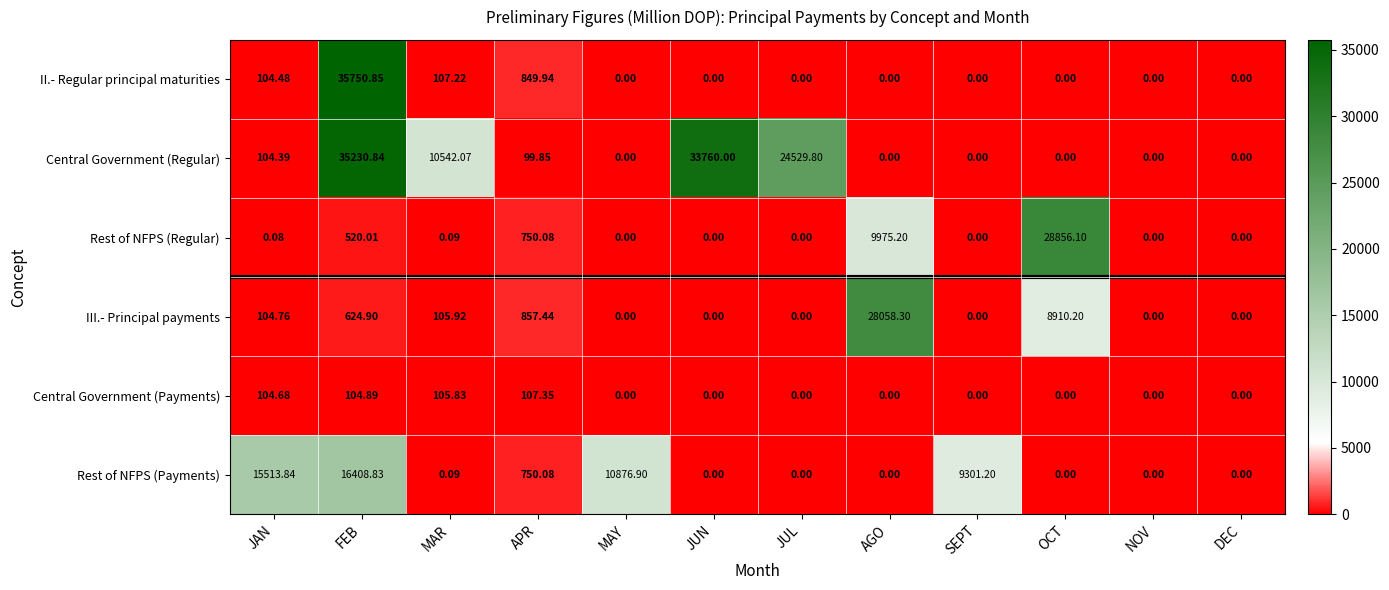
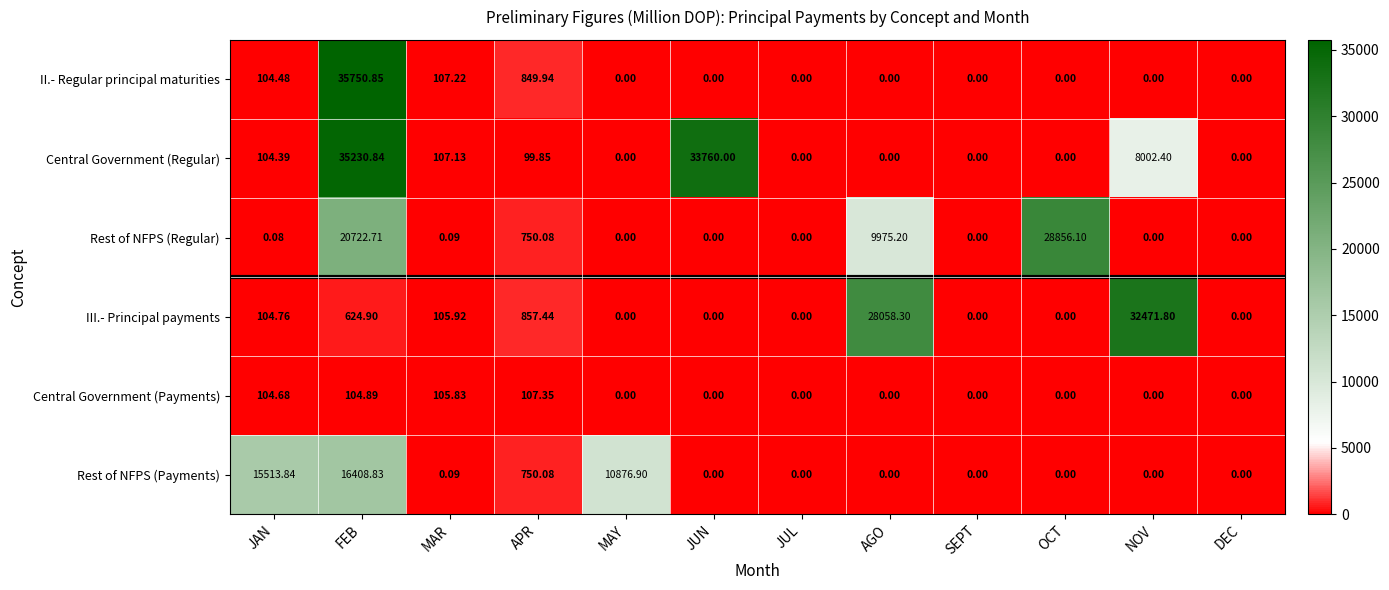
Central Government (Regular), MAR: 10542.07 -> 107.13
Central Government (Regular), JUL: 24529.80 -> 0.00
Central Government (Regular), NOV: 0.00 -> 8002.40
Rest of NFPS (Regular), FEB: 520.01 -> 20722.71
III.- Principal payments, OCT: 8910.20 -> 0.00
III.- Principal payments, NOV: 0.00 -> 32471.80
Rest of NFPS (Payments), SEPT: 9301.20 -> 0.00
